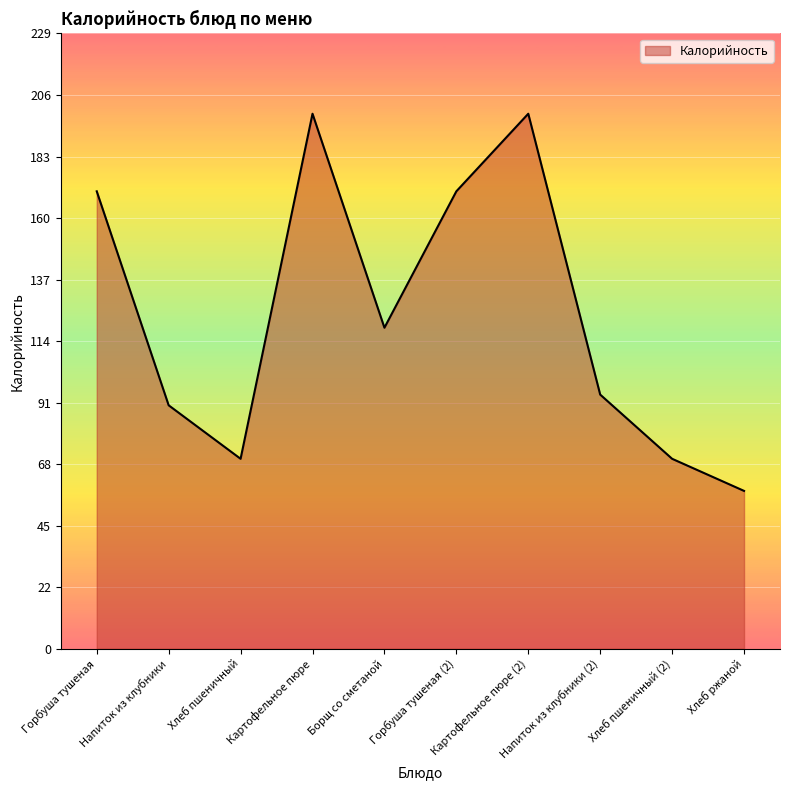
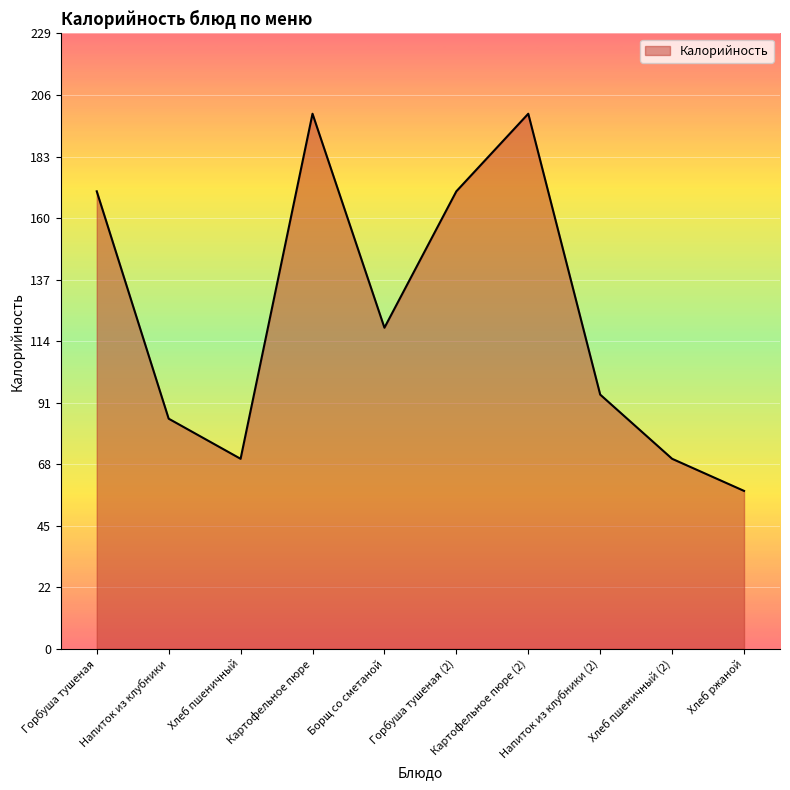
Напиток из клубники: 91 -> 86
